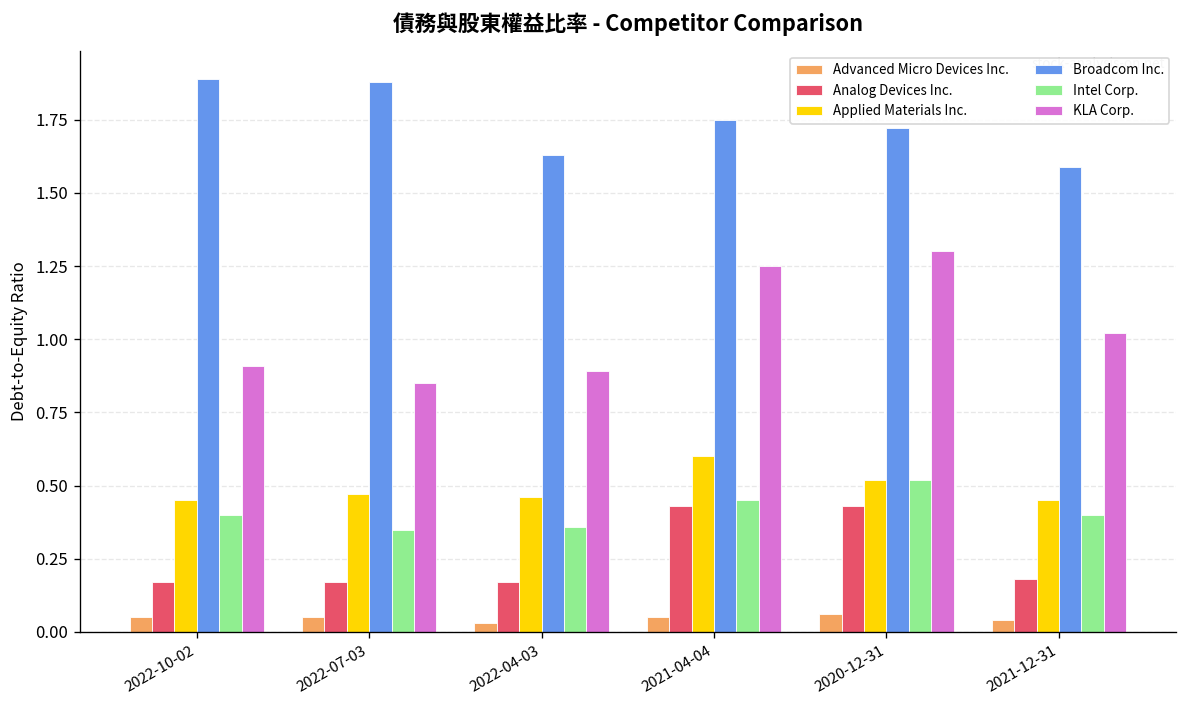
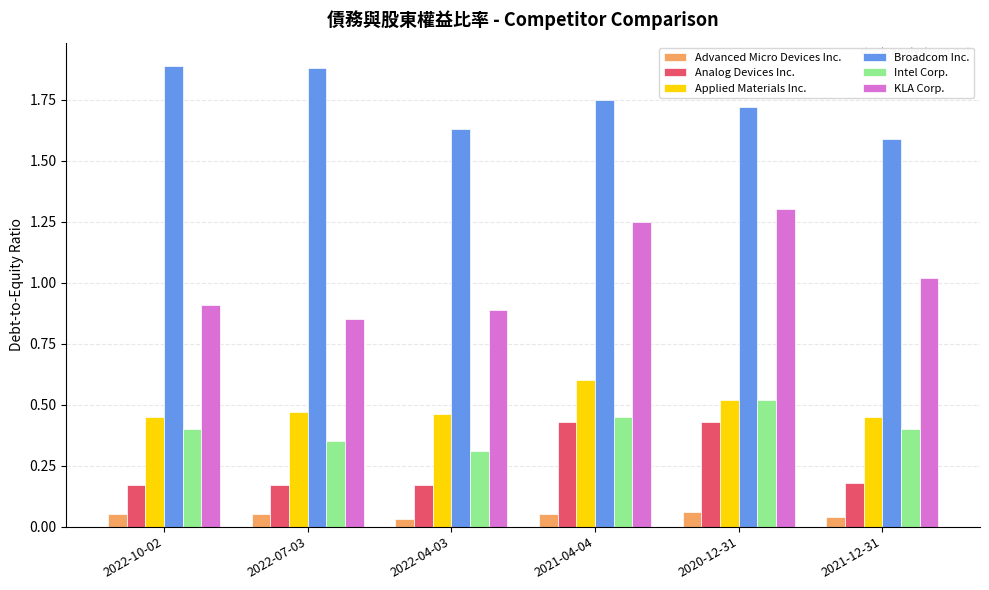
Intel Corp., 2022-04-03: 0.36 -> 0.31
